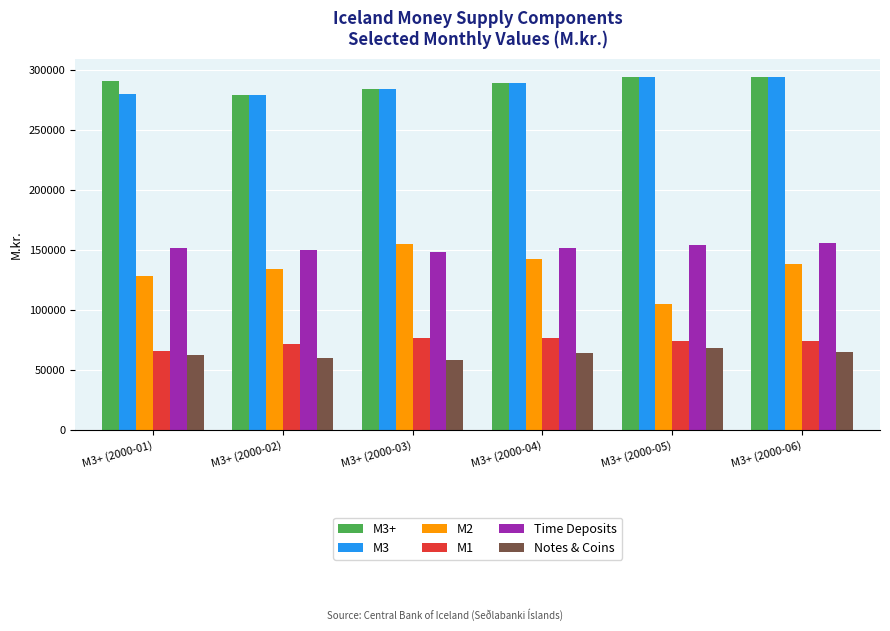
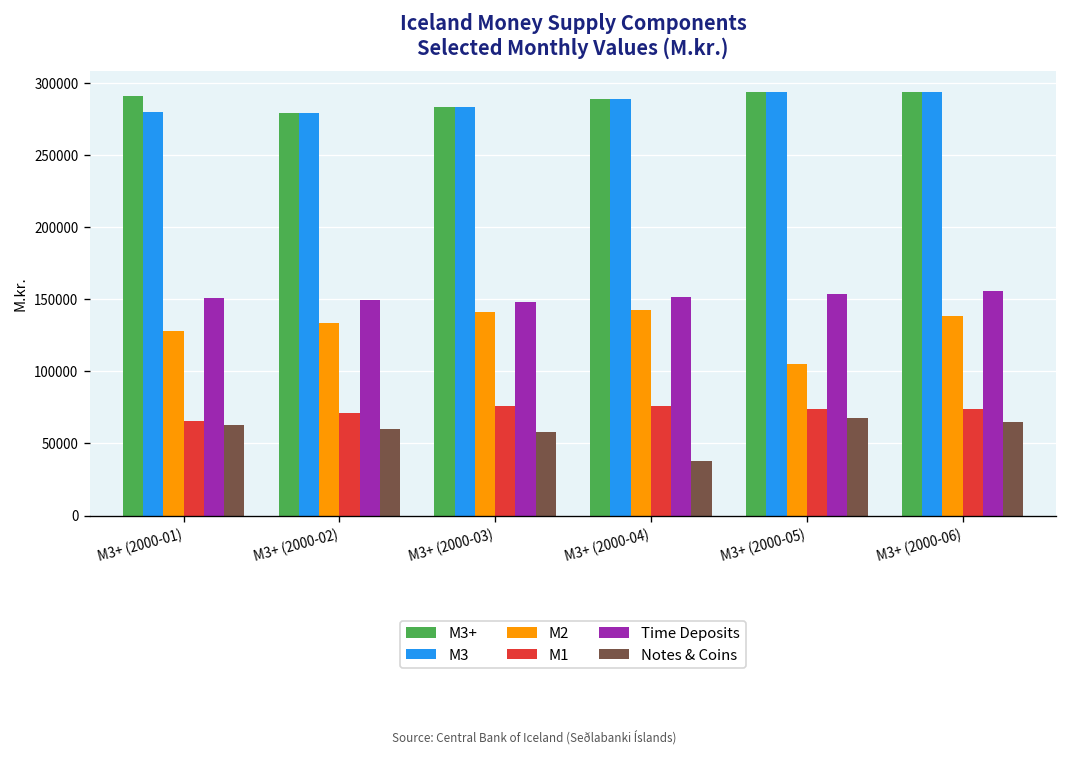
M2, M3+ (2000-03): 155000 -> 141000
Notes & Coins, M3+ (2000-04): 64000 -> 38000
